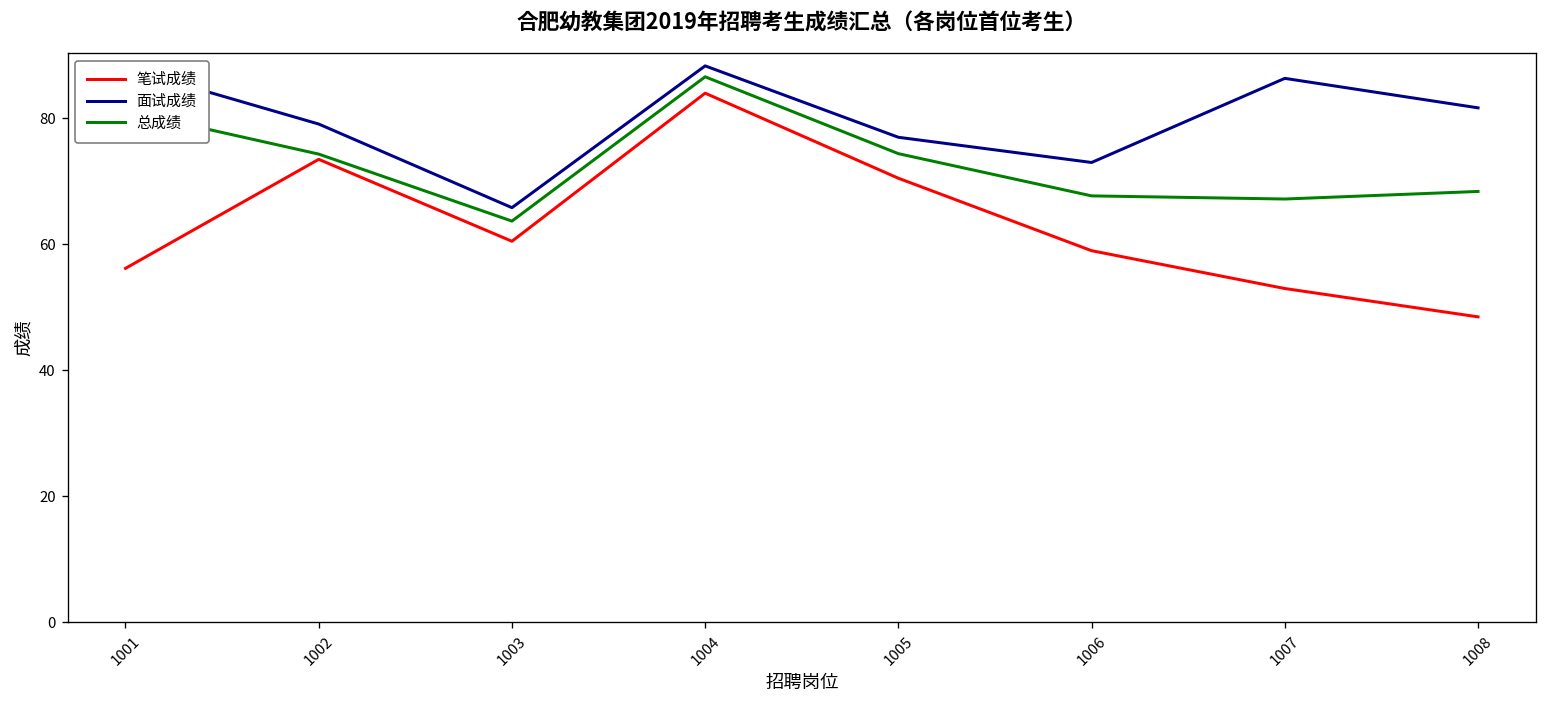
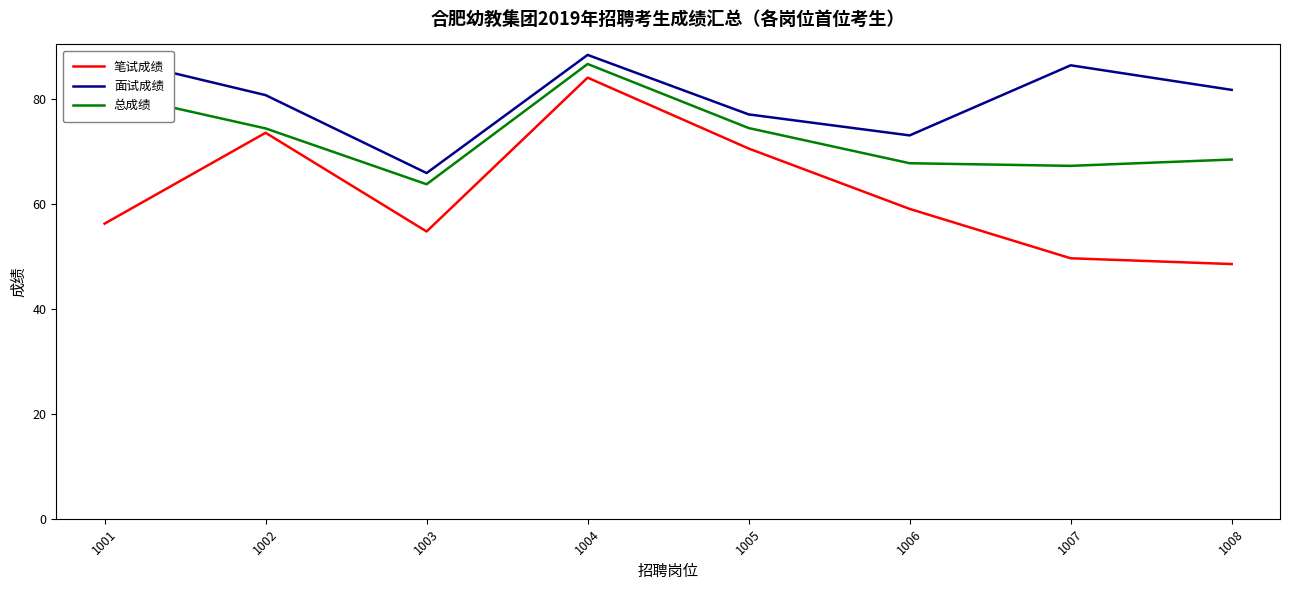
面试成绩, 1002: 79 -> 81
笔试成绩, 1003: 61 -> 55
笔试成绩, 1007: 53 -> 50
